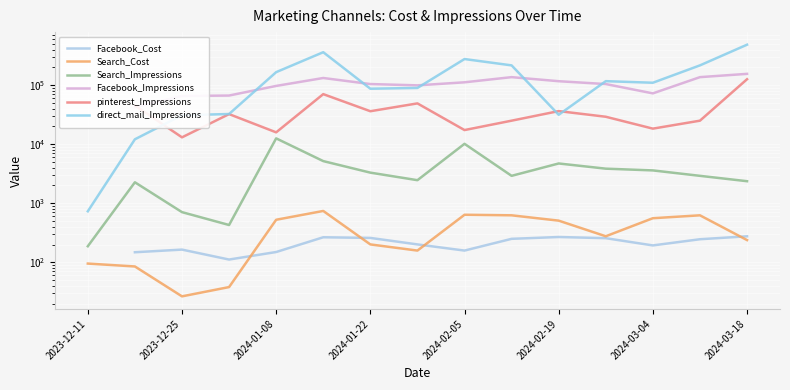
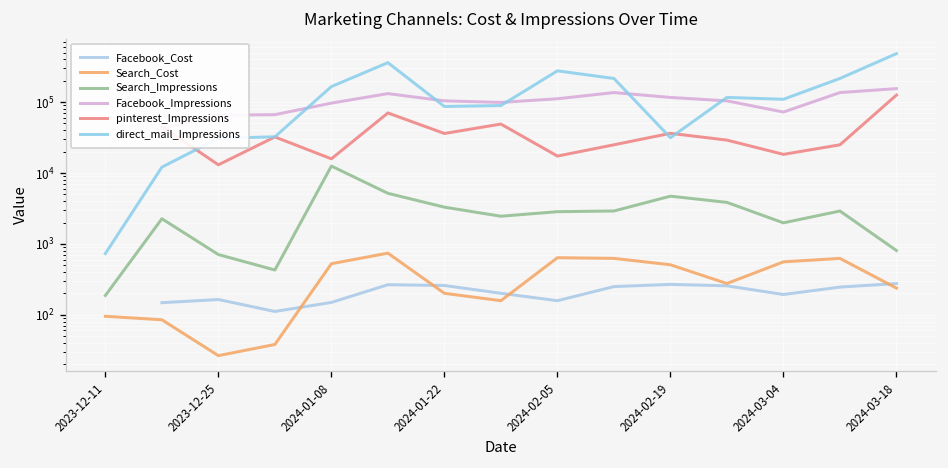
Search_Impressions, 2024-02-05: 10000 -> 3000
Search_Impressions, 2024-03-04: 4000 -> 2000
Search_Impressions, 2024-03-18: 2400 -> 800
